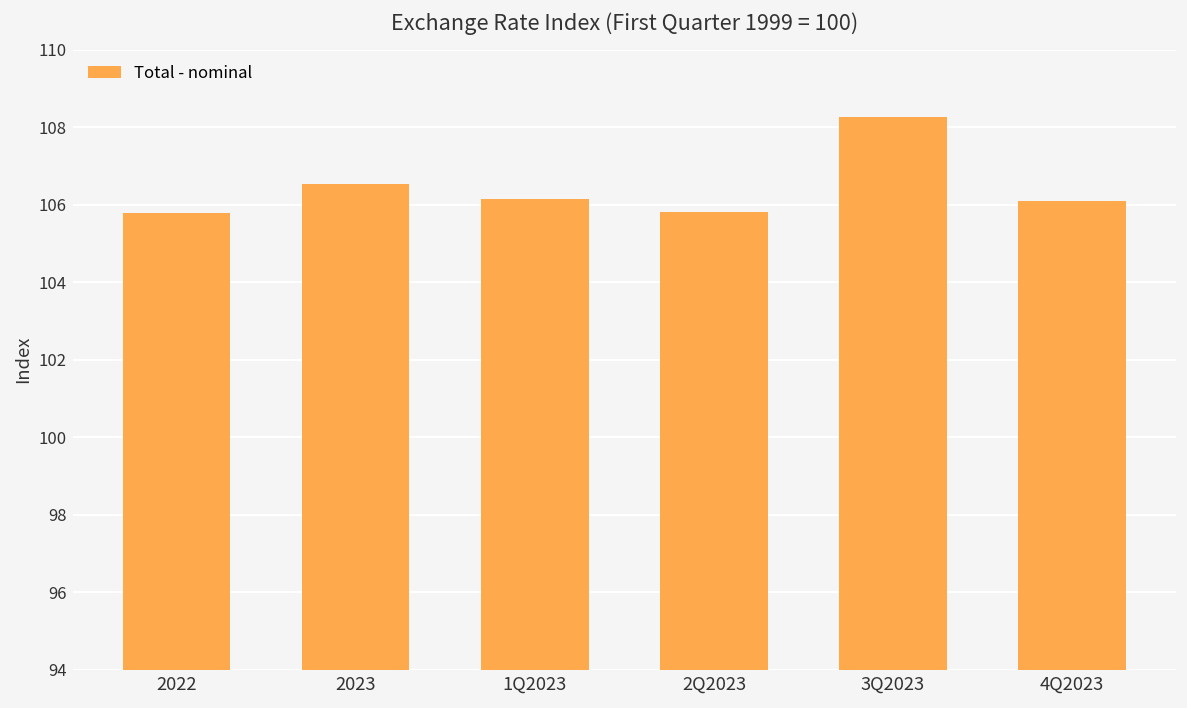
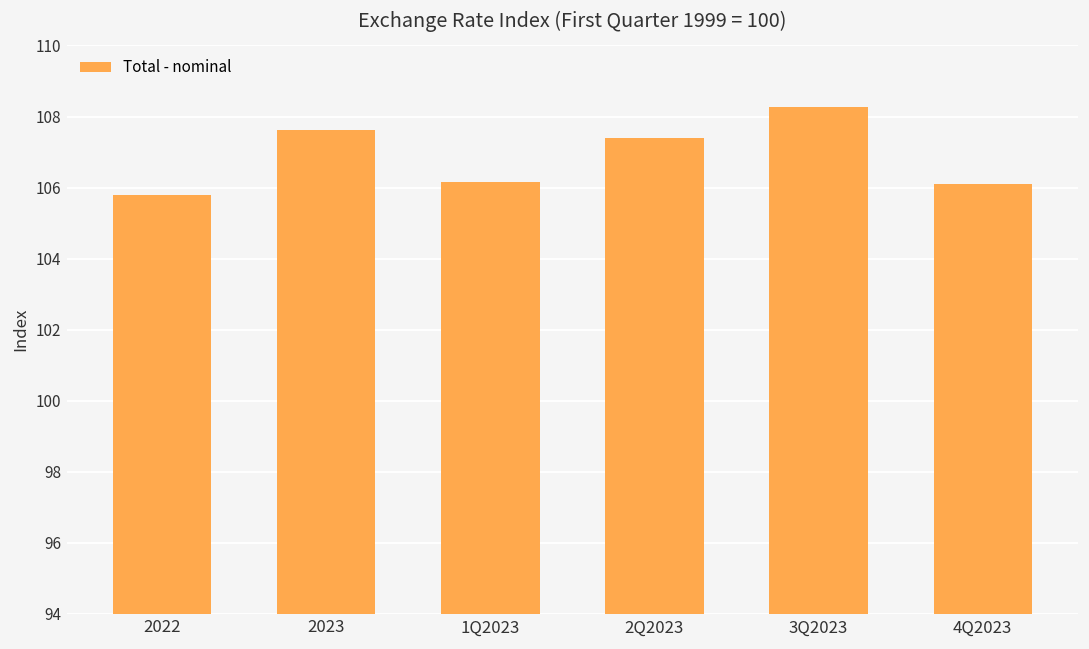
2023: 106.5 -> 107.6
2Q2023: 105.8 -> 107.4
